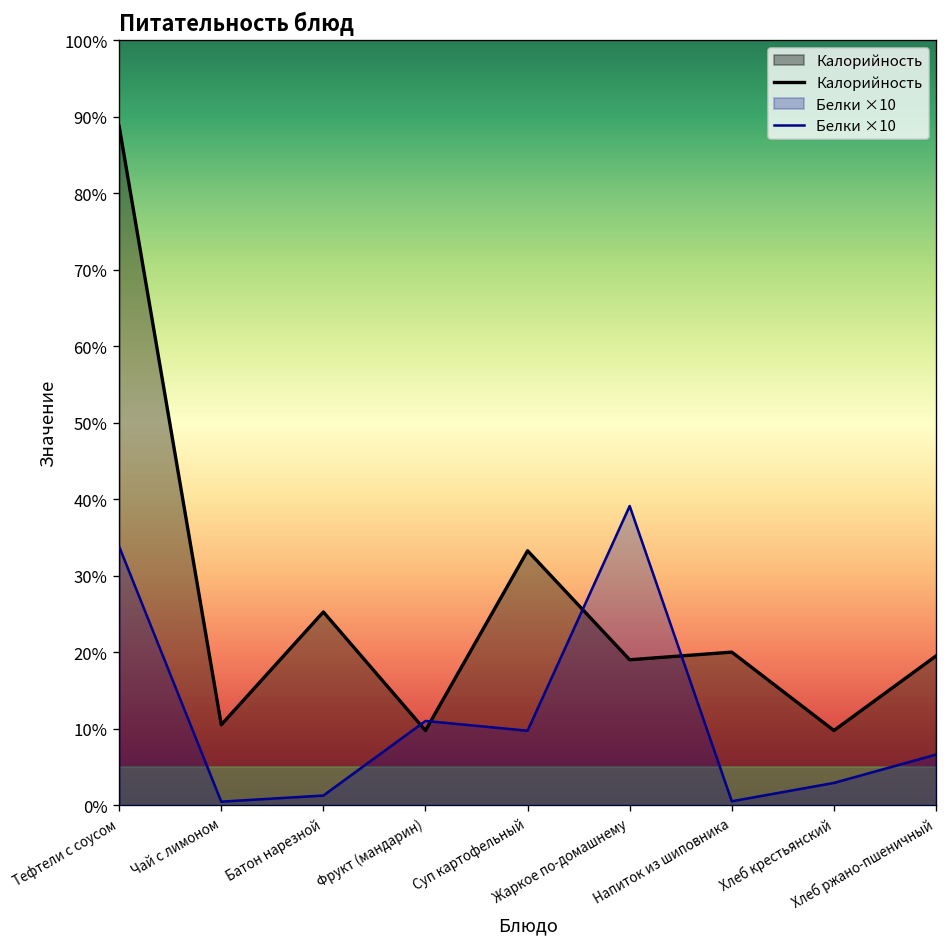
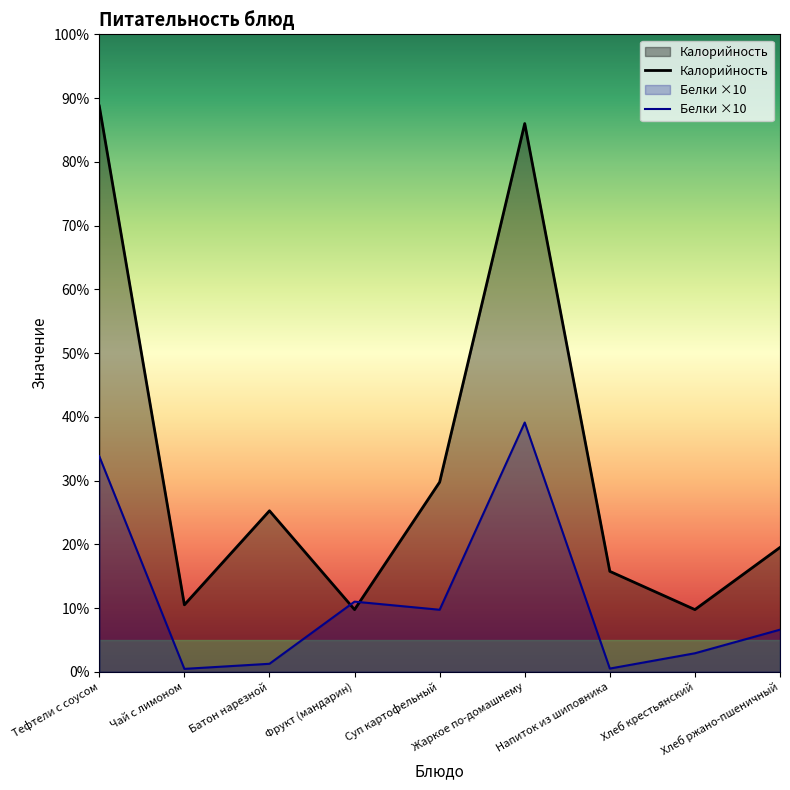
Калорийность, Суп картофельный: 33% -> 30%
Калорийность, Жаркое по-домашнему: 19% -> 86%
Калорийность, Напиток из шиповника: 20% -> 16%
